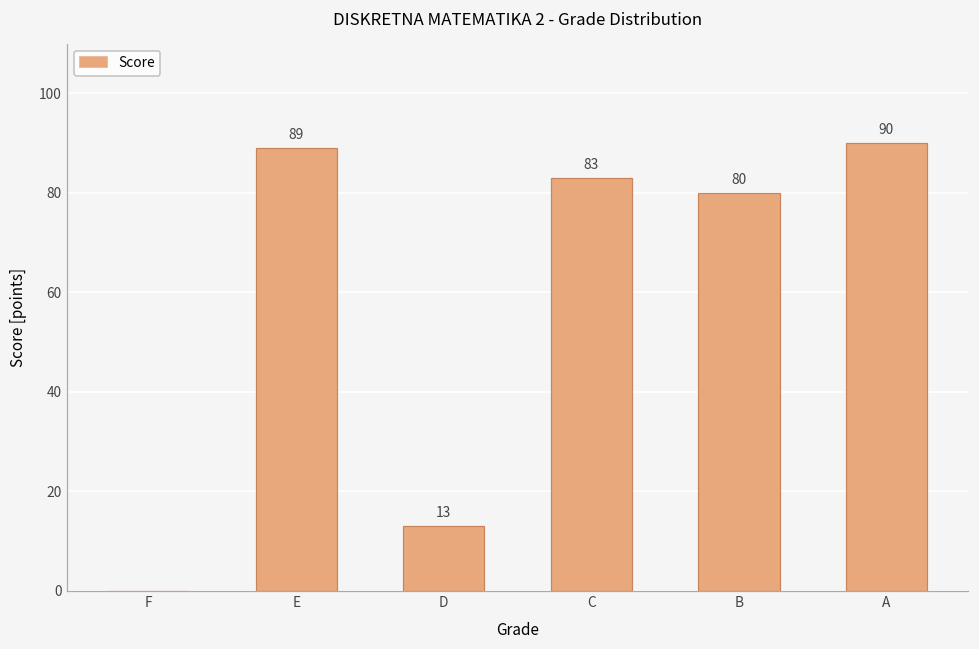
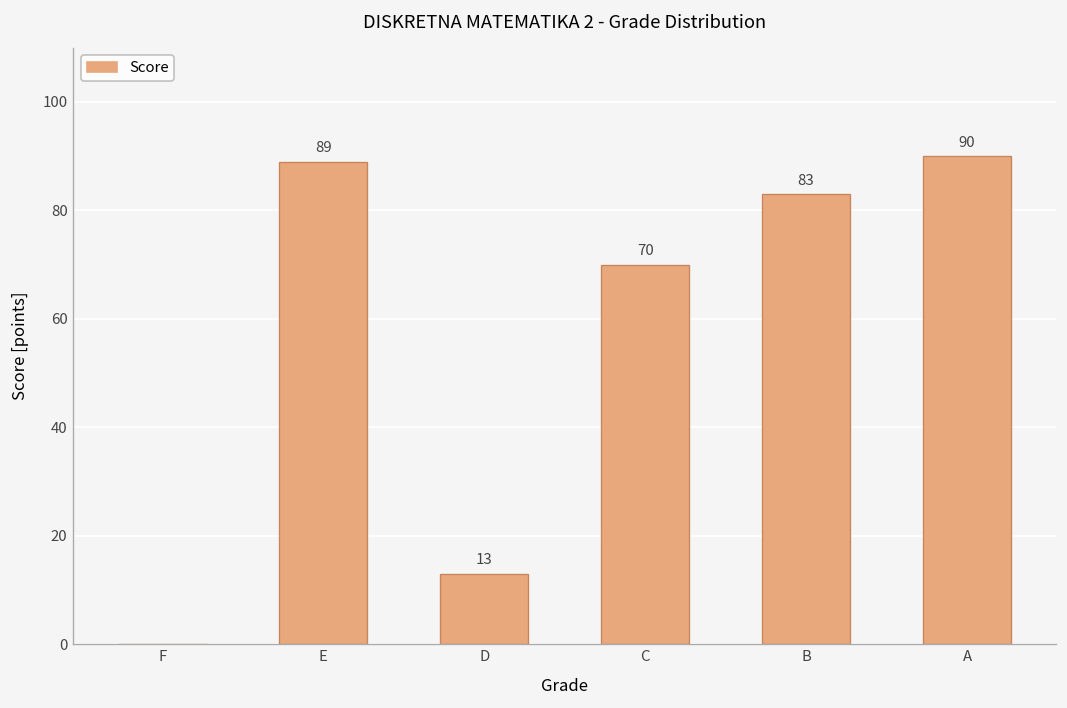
C: 83 -> 70
B: 80 -> 83
